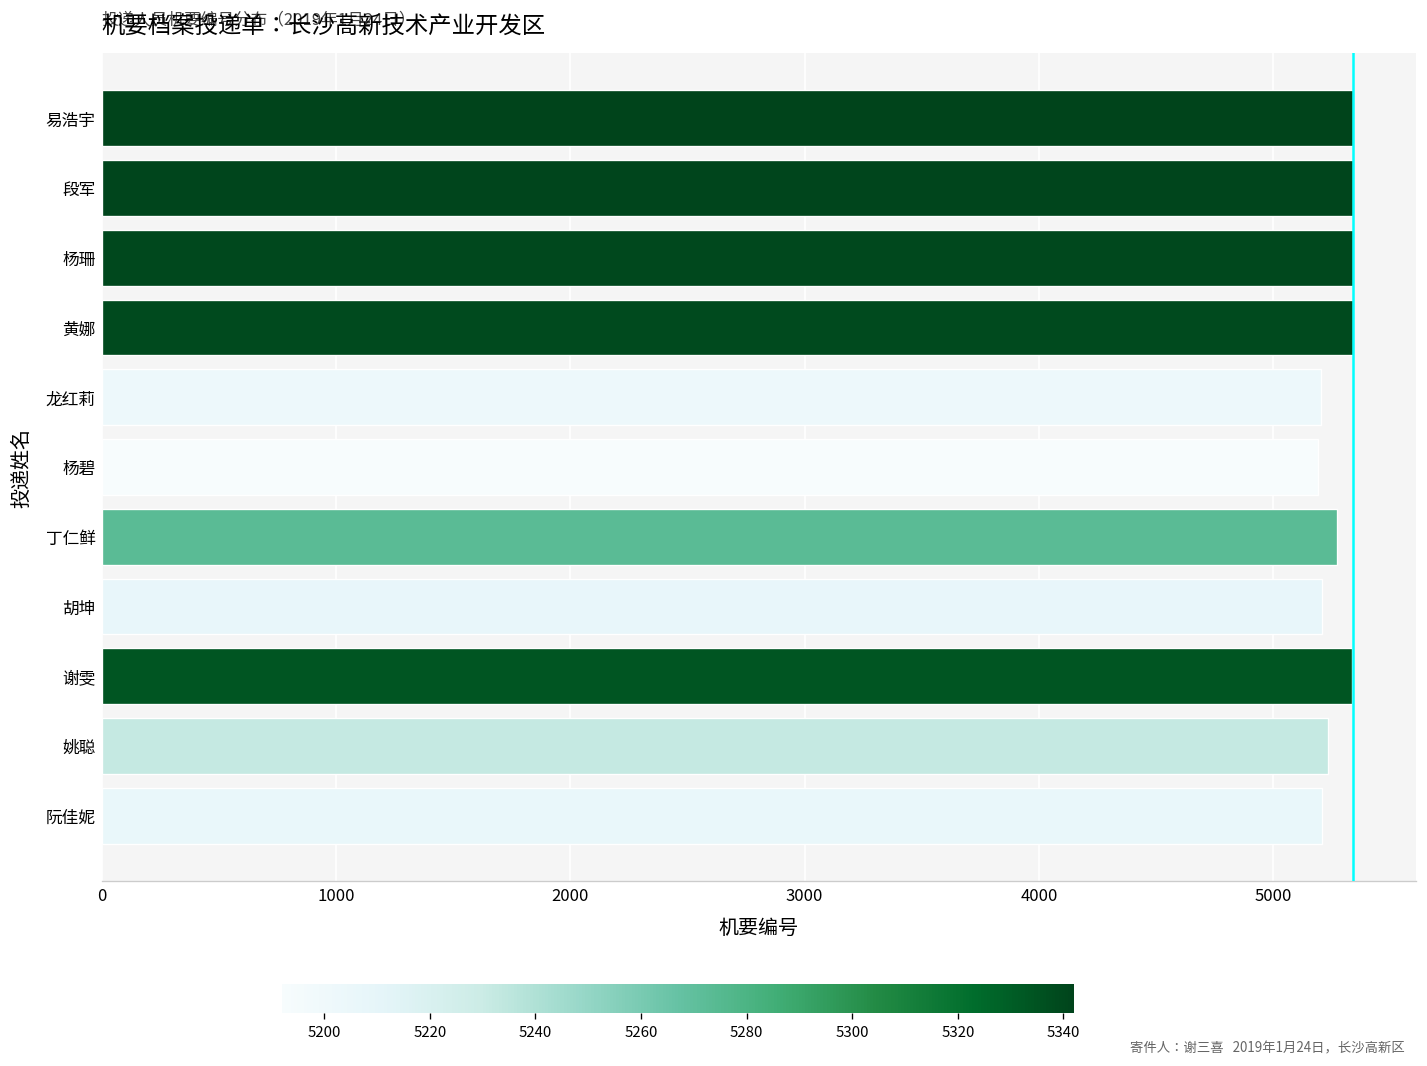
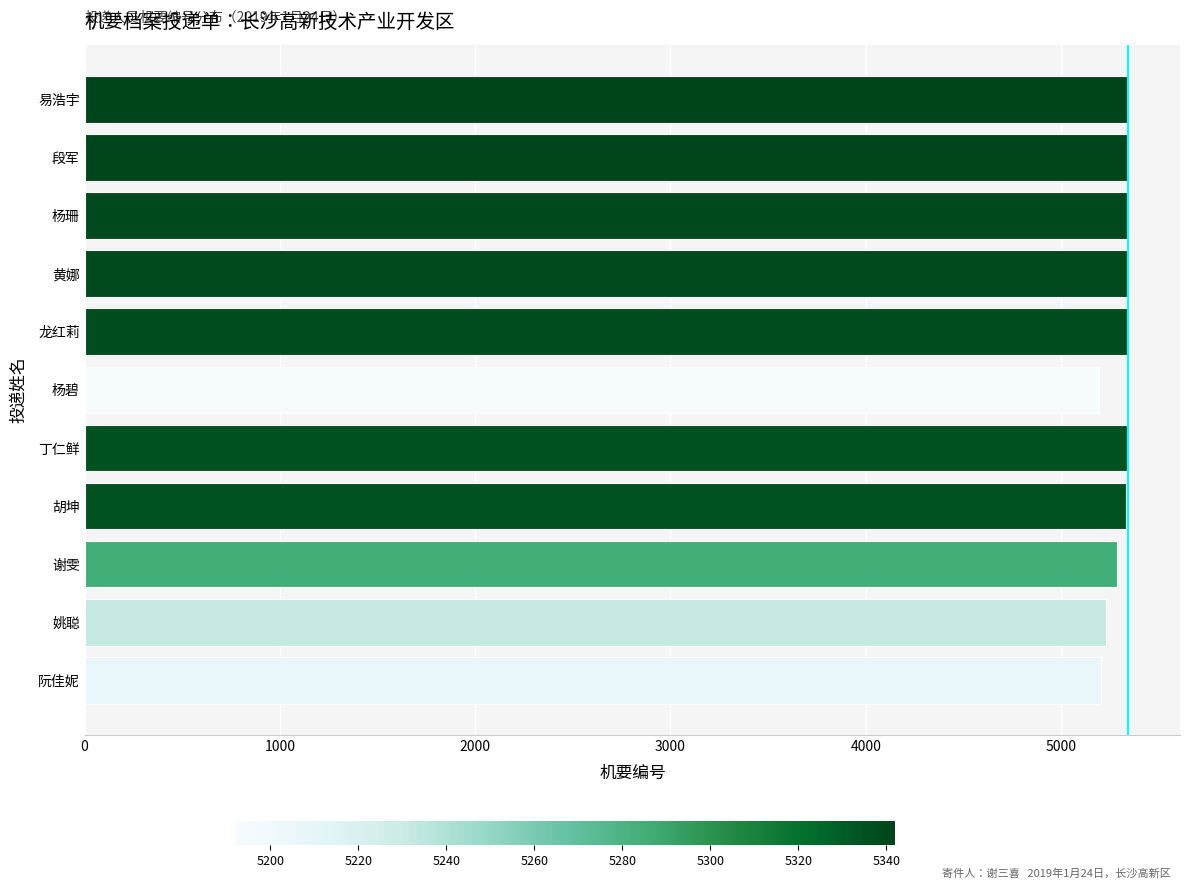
龙红莉: 5200 -> 5340
丁仁鲜: 5270 -> 5340
胡坤: 5210 -> 5340
谢雯: 5330 -> 5290
